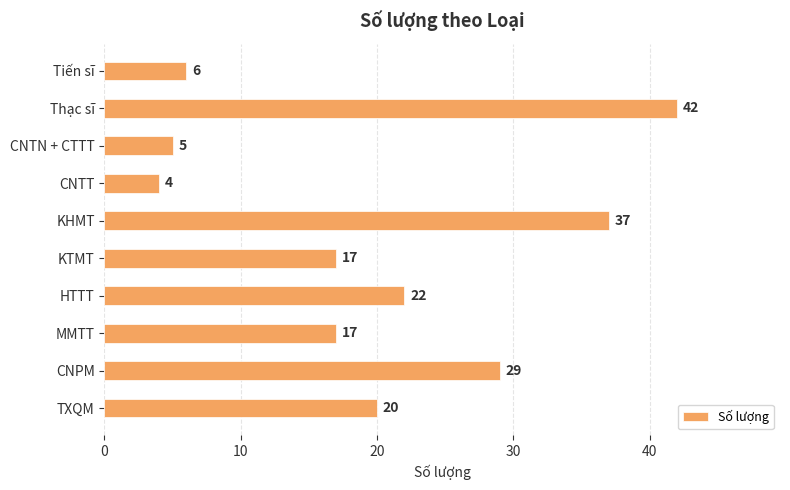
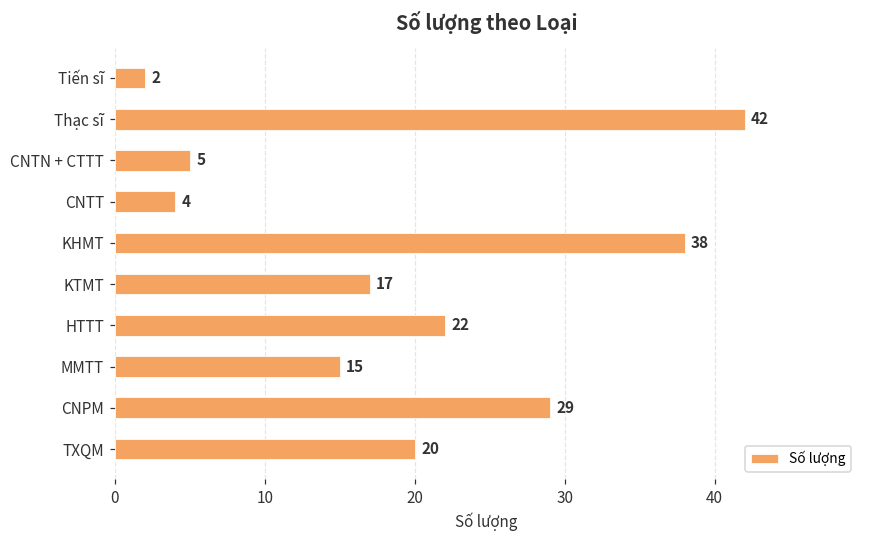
Tiến sĩ: 6 -> 2
KHMT: 37 -> 38
MMTT: 17 -> 15
